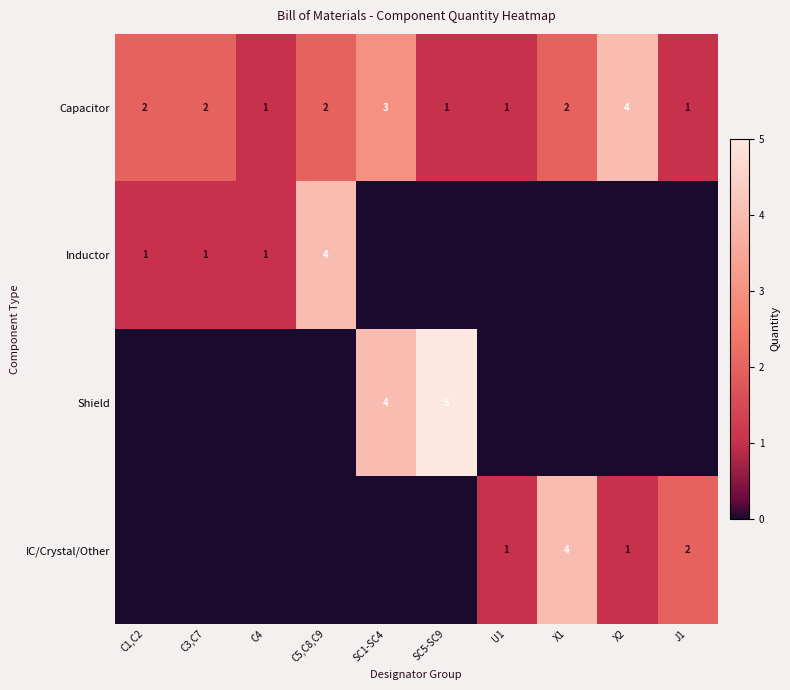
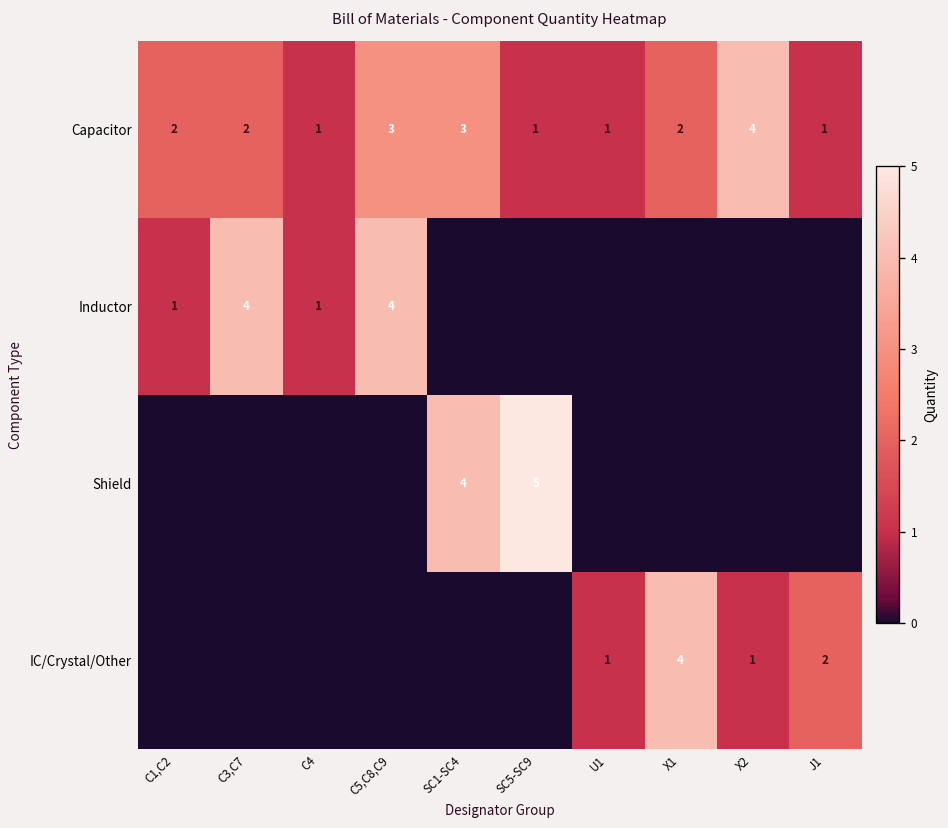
Capacitor, C5,C8,C9: 2 -> 3
Inductor, C3,C7: 1 -> 4
